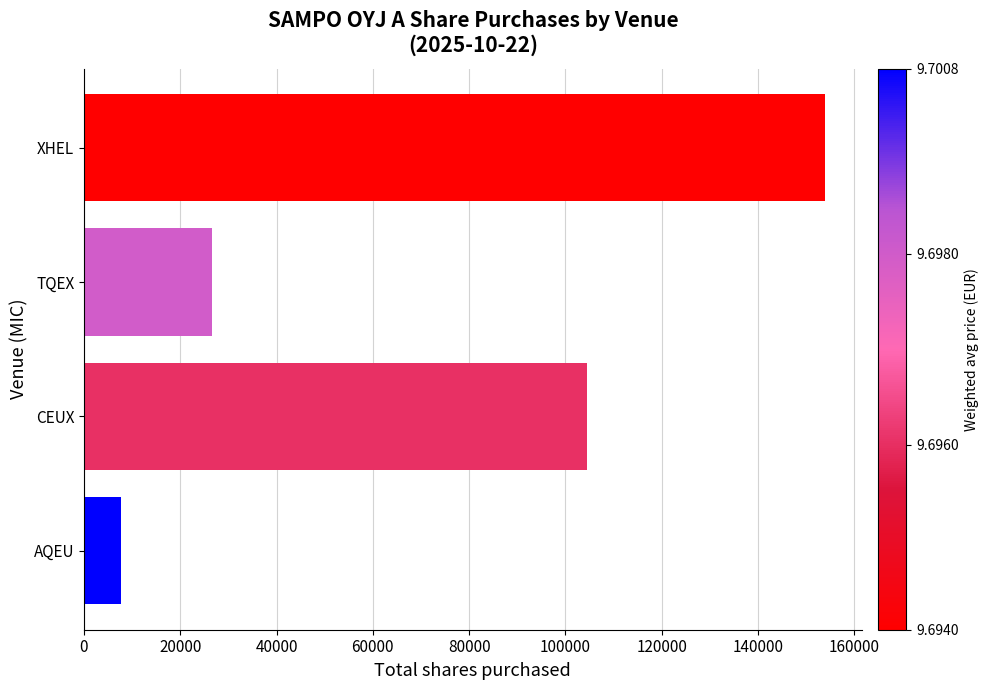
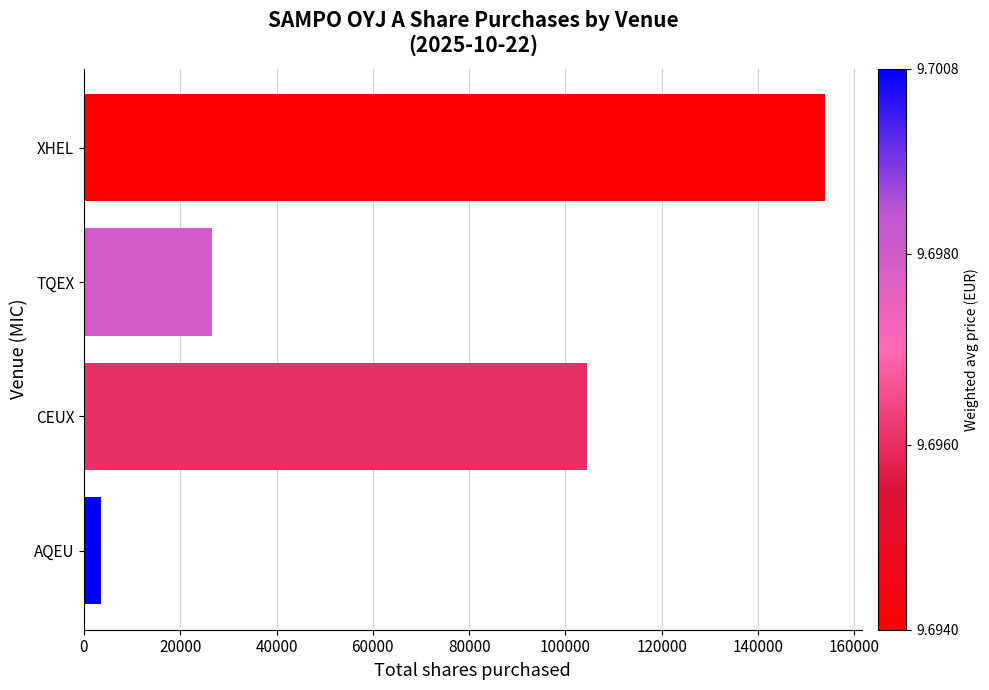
AQEU: 8000 -> 4000
